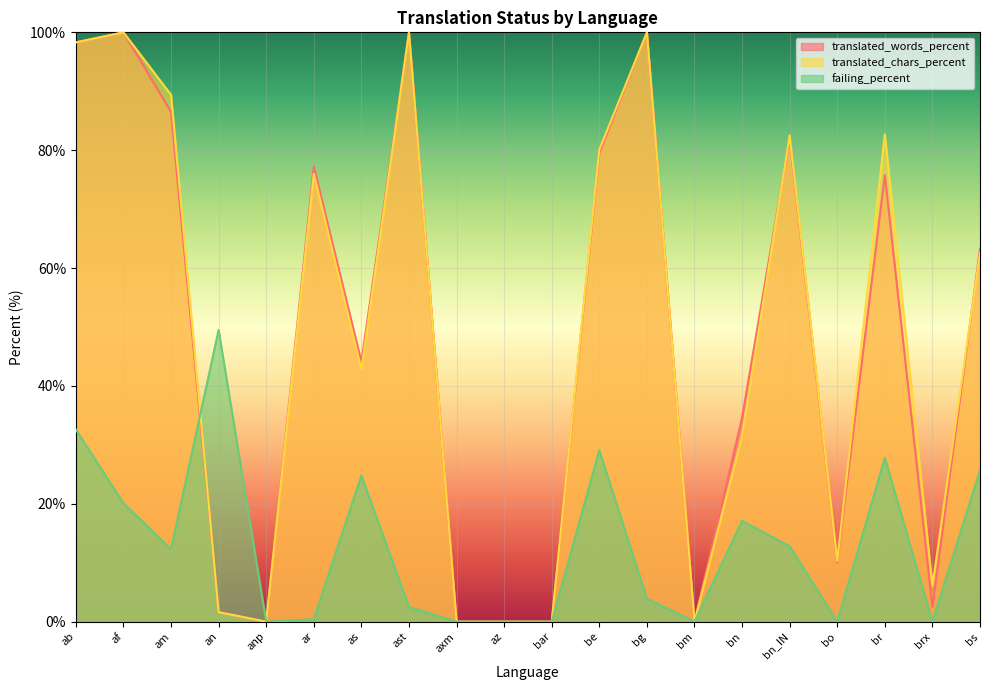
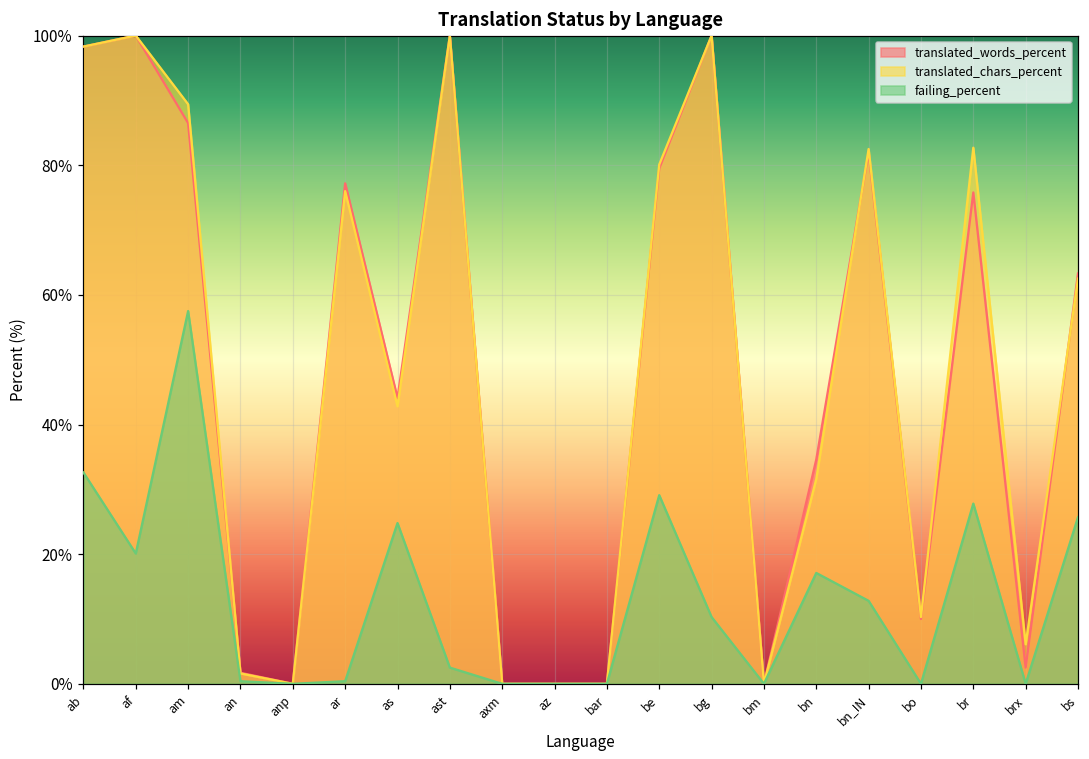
failing_percent, am: 12% -> 58%
failing_percent, an: 50% -> 0%
failing_percent, bg: 4% -> 10%
